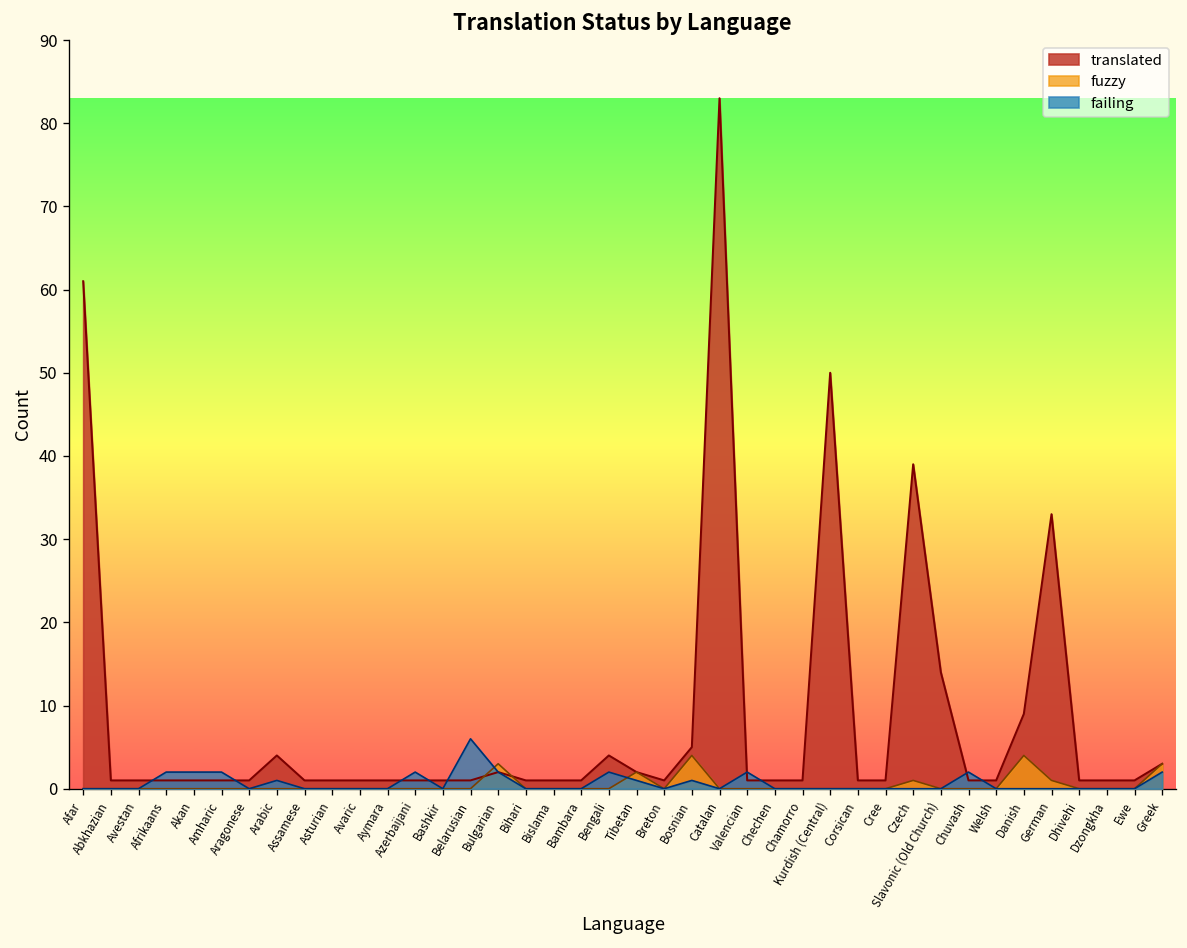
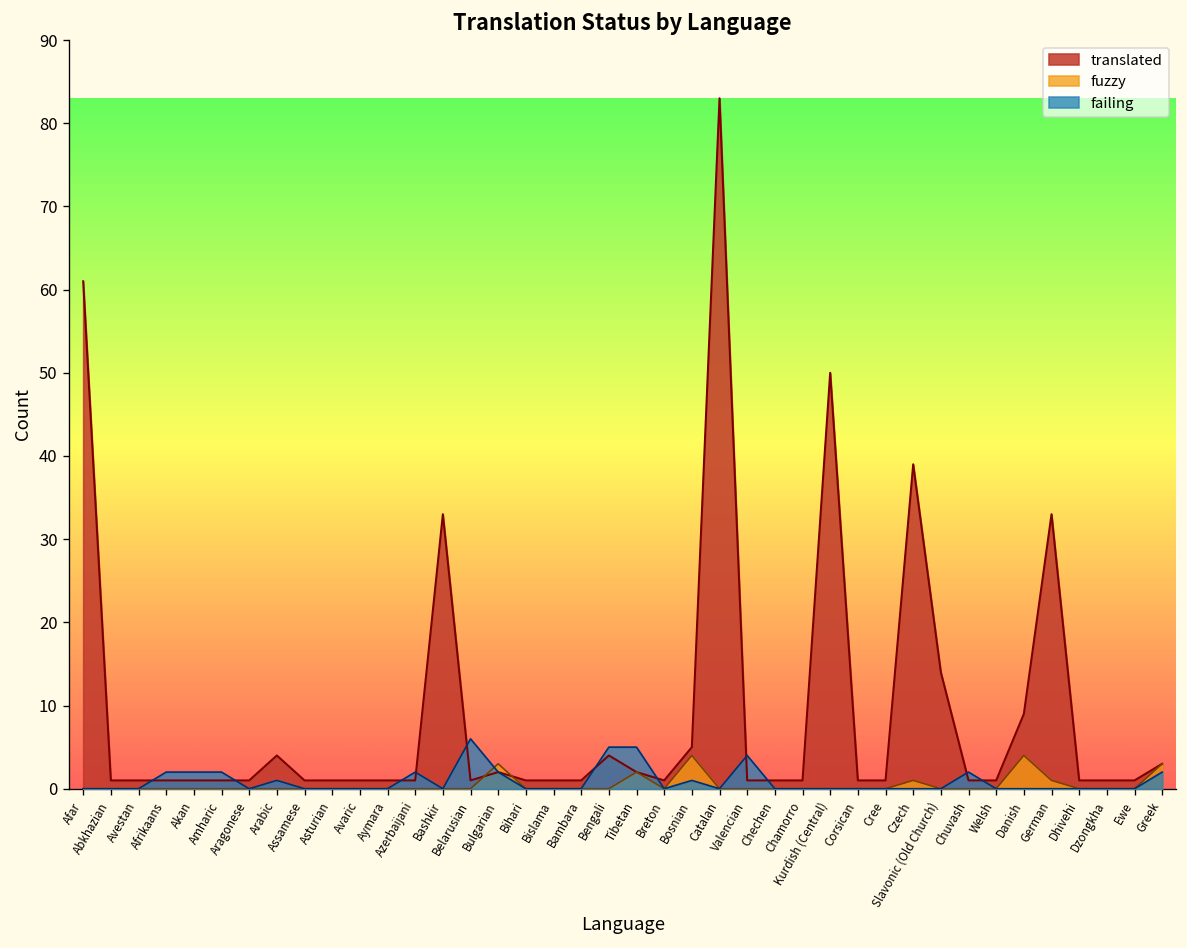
translated, Bashkir: 1 -> 33
failing, Bengali: 2 -> 5
failing, Tibetan: 1 -> 5
failing, Valencian: 2 -> 4
